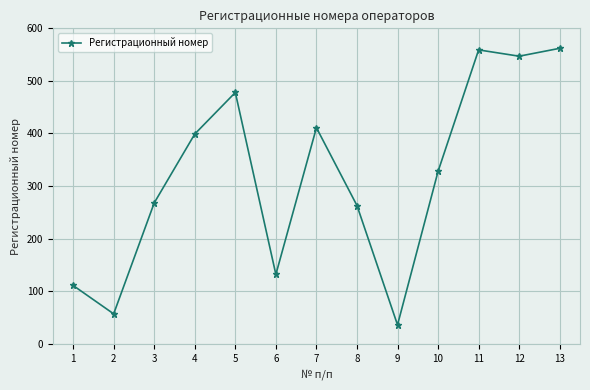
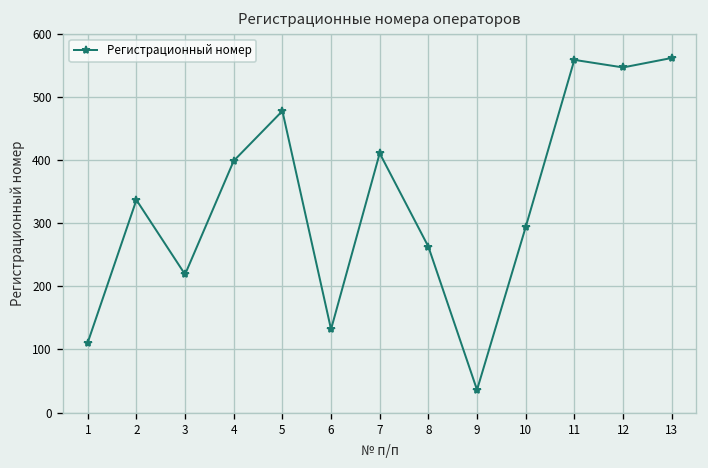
2: 60 -> 340
3: 270 -> 220
10: 330 -> 290
